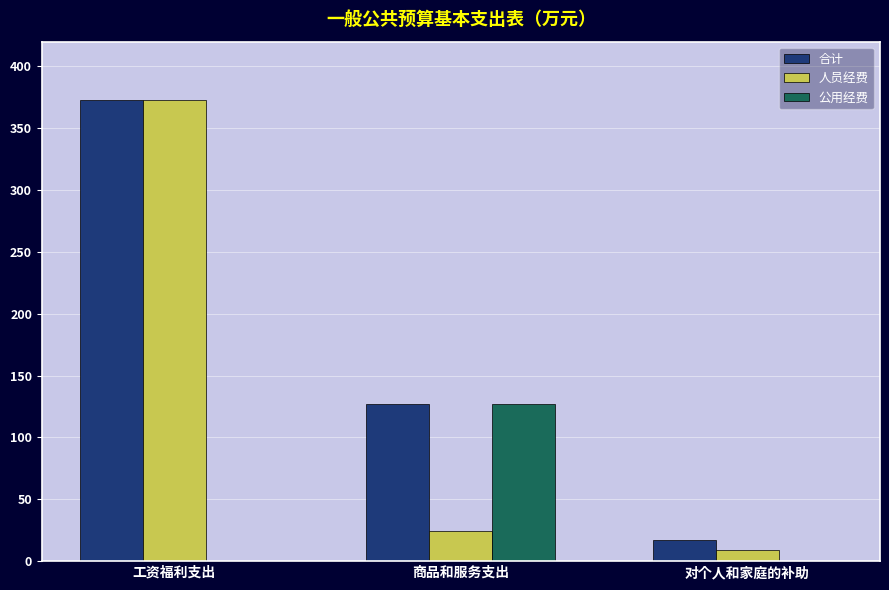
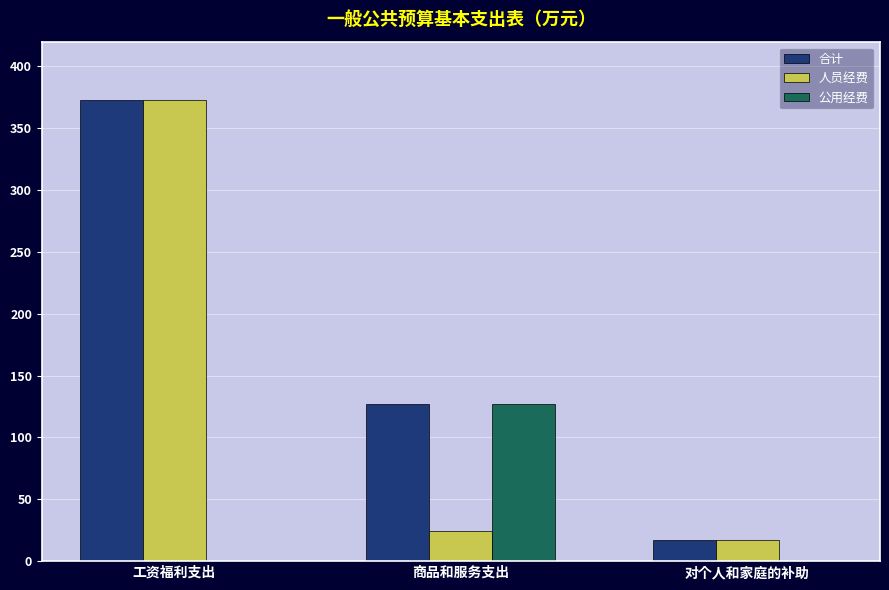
人员经费, 对个人和家庭的补助: 9 -> 17
